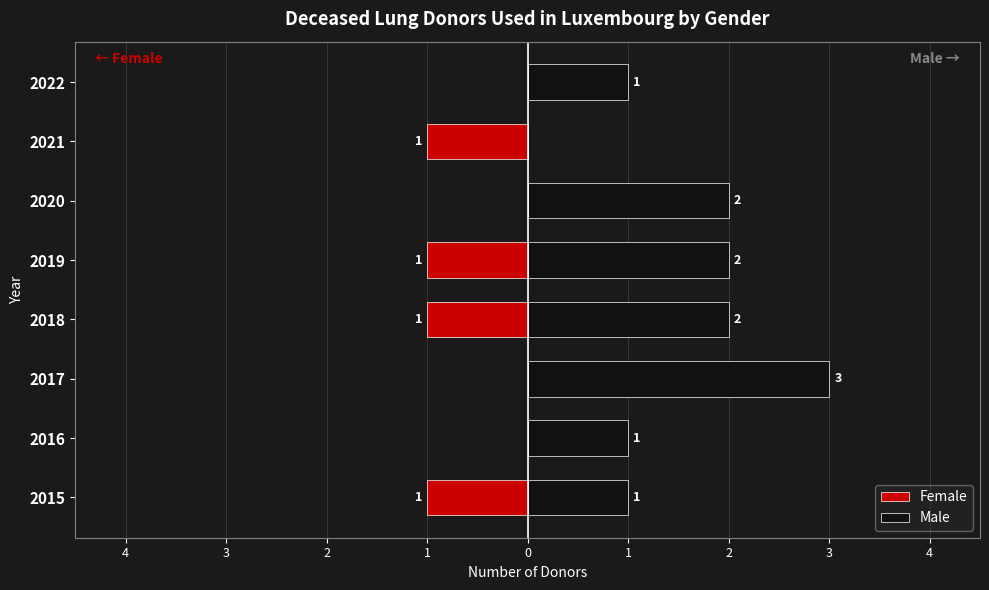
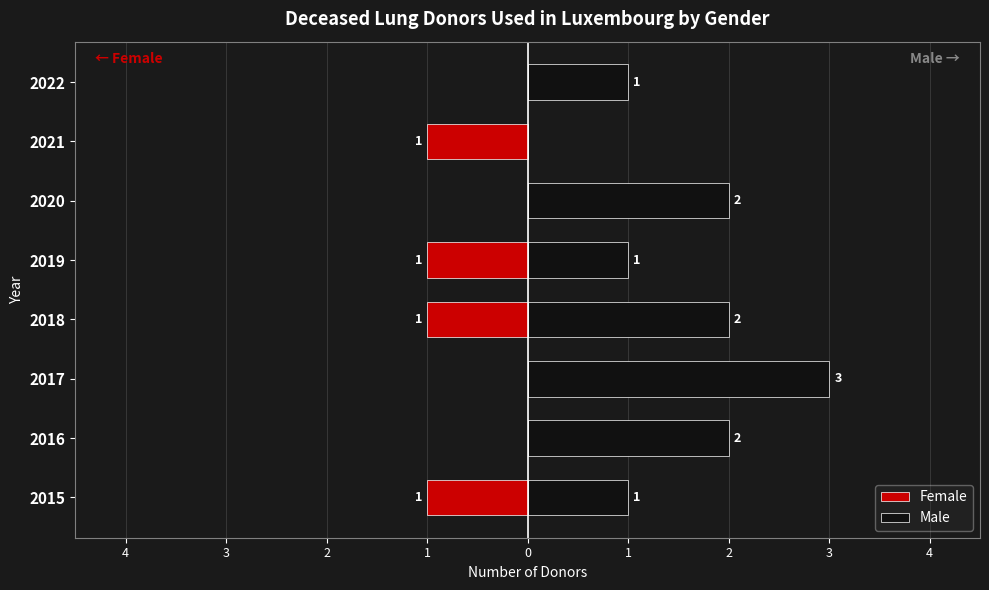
Male, 2019: 2 -> 1
Male, 2016: 1 -> 2
